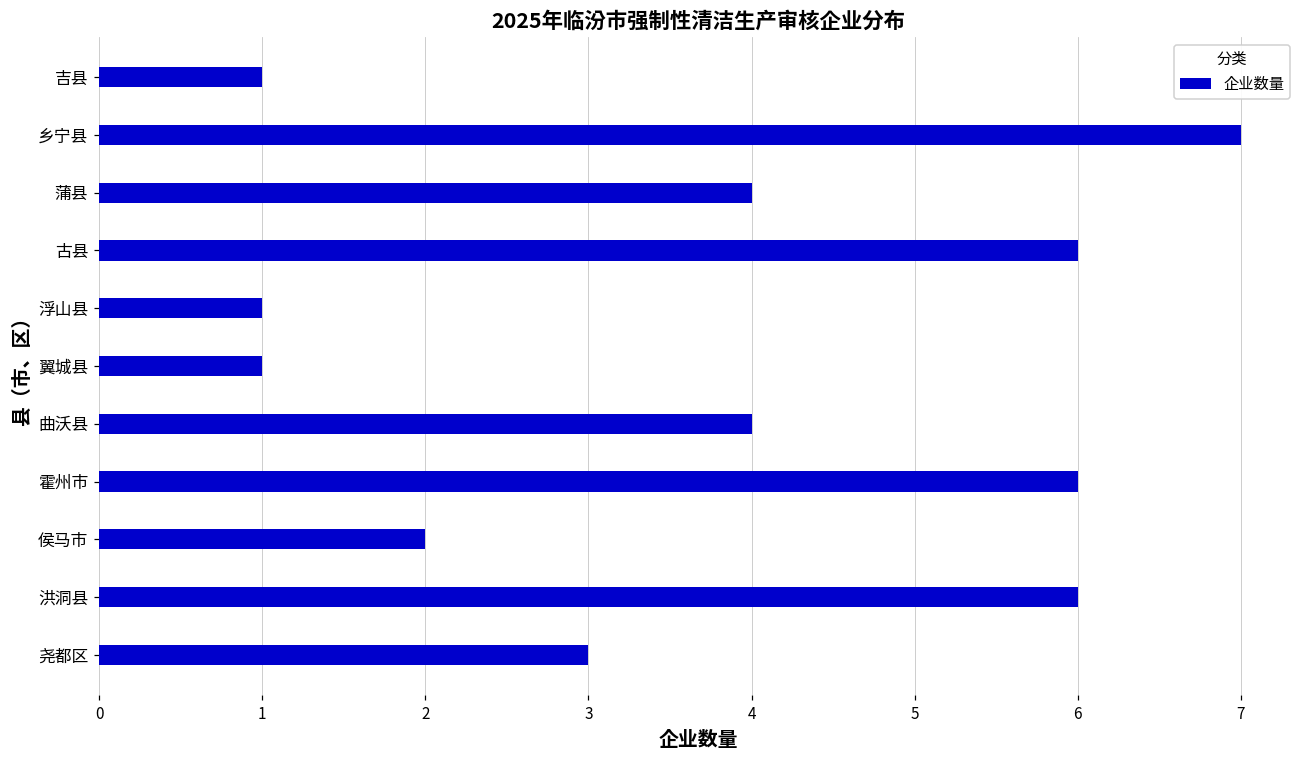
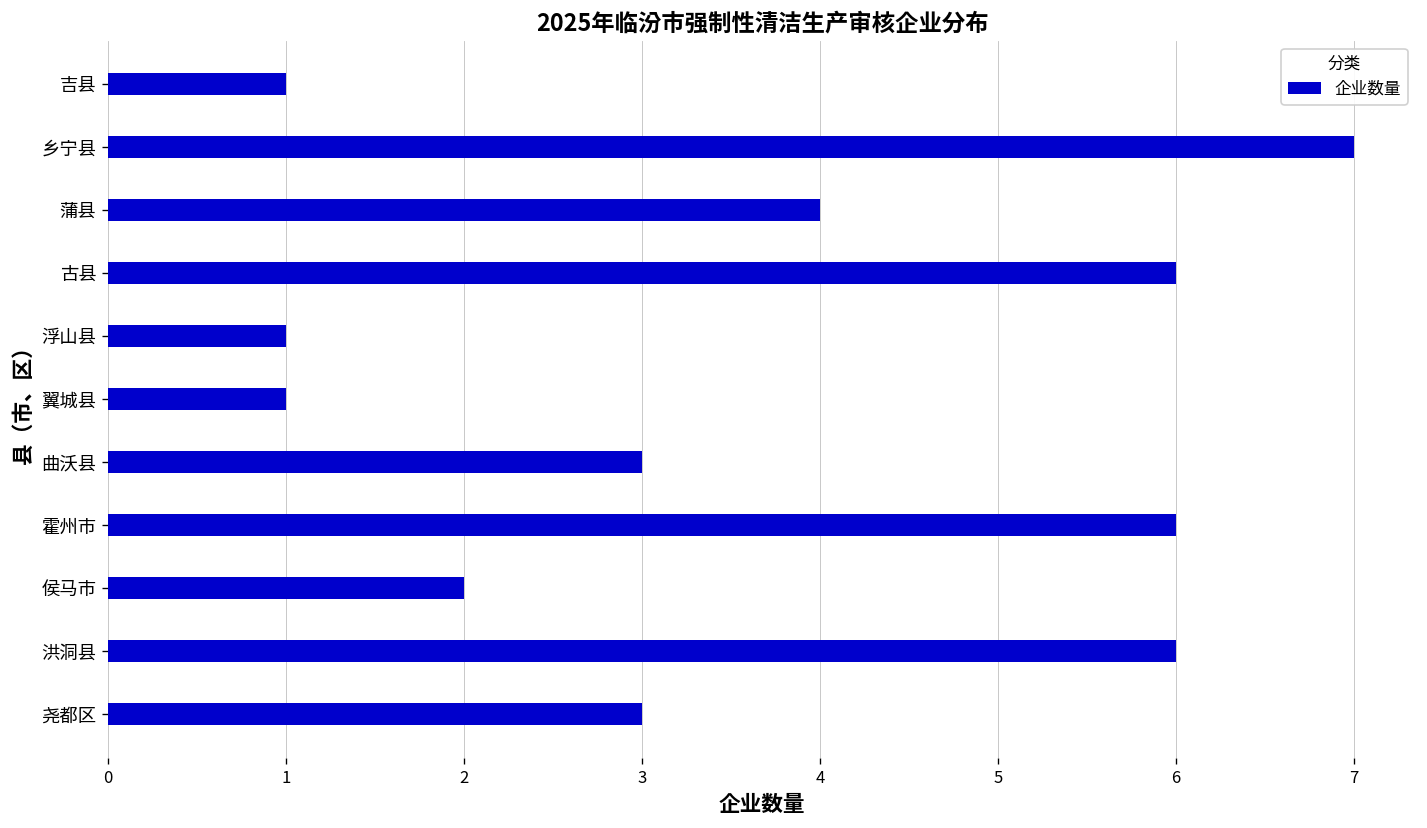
曲沃县: 4 -> 3
